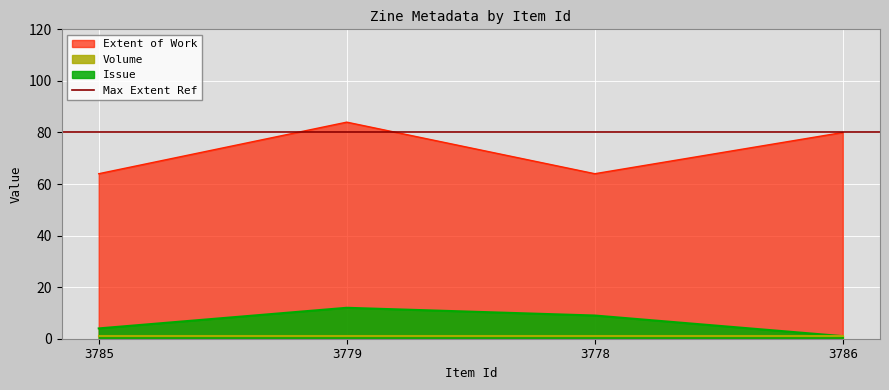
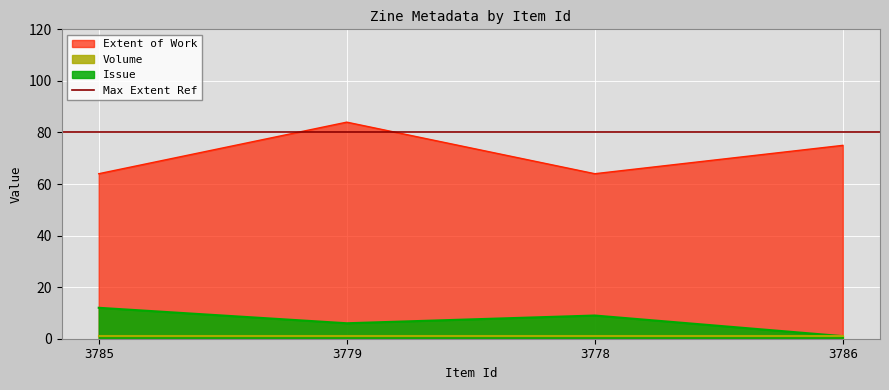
Issue, 3785: 4 -> 12
Issue, 3779: 12 -> 6
Extent of Work, 3786: 80 -> 75
